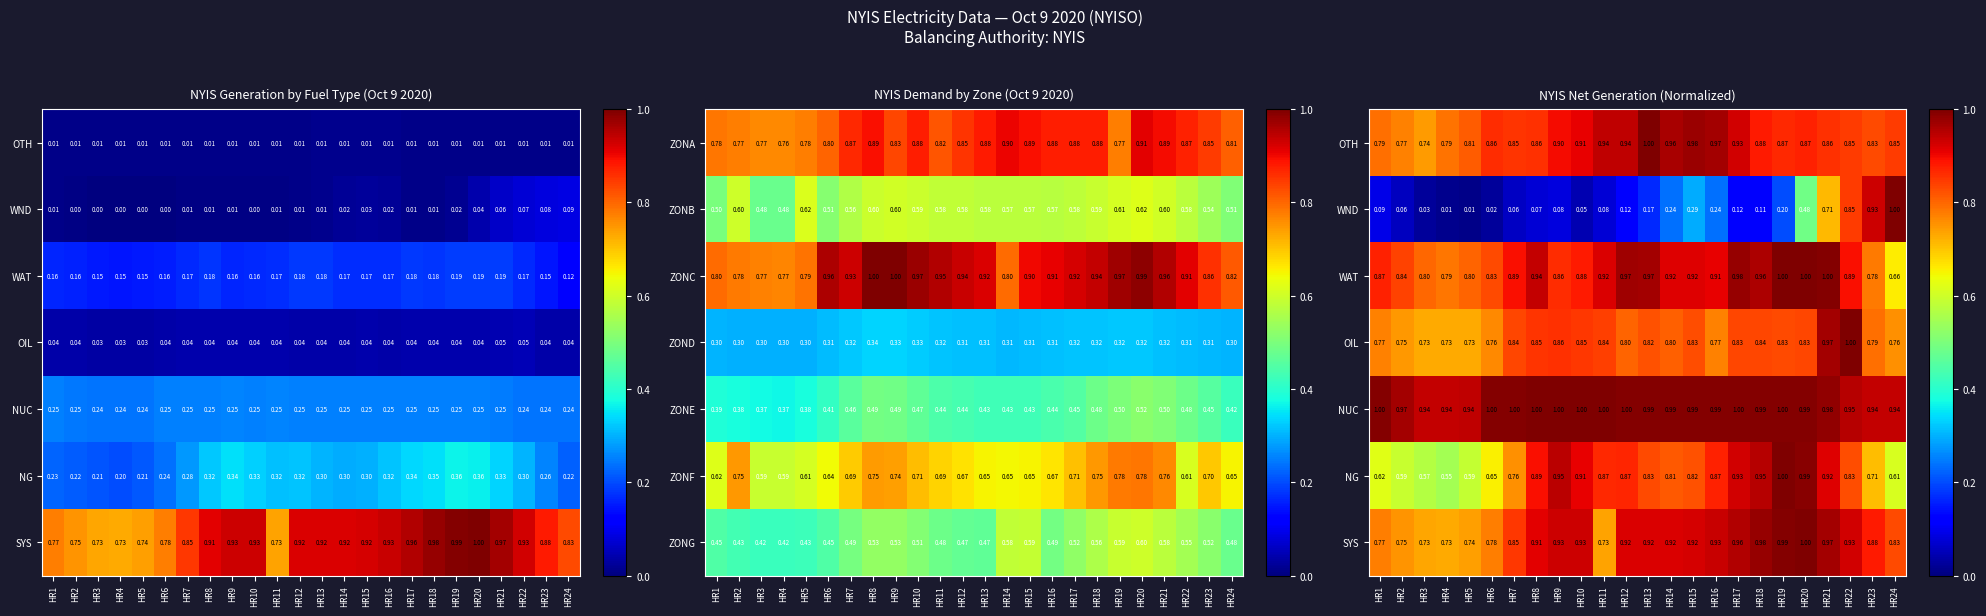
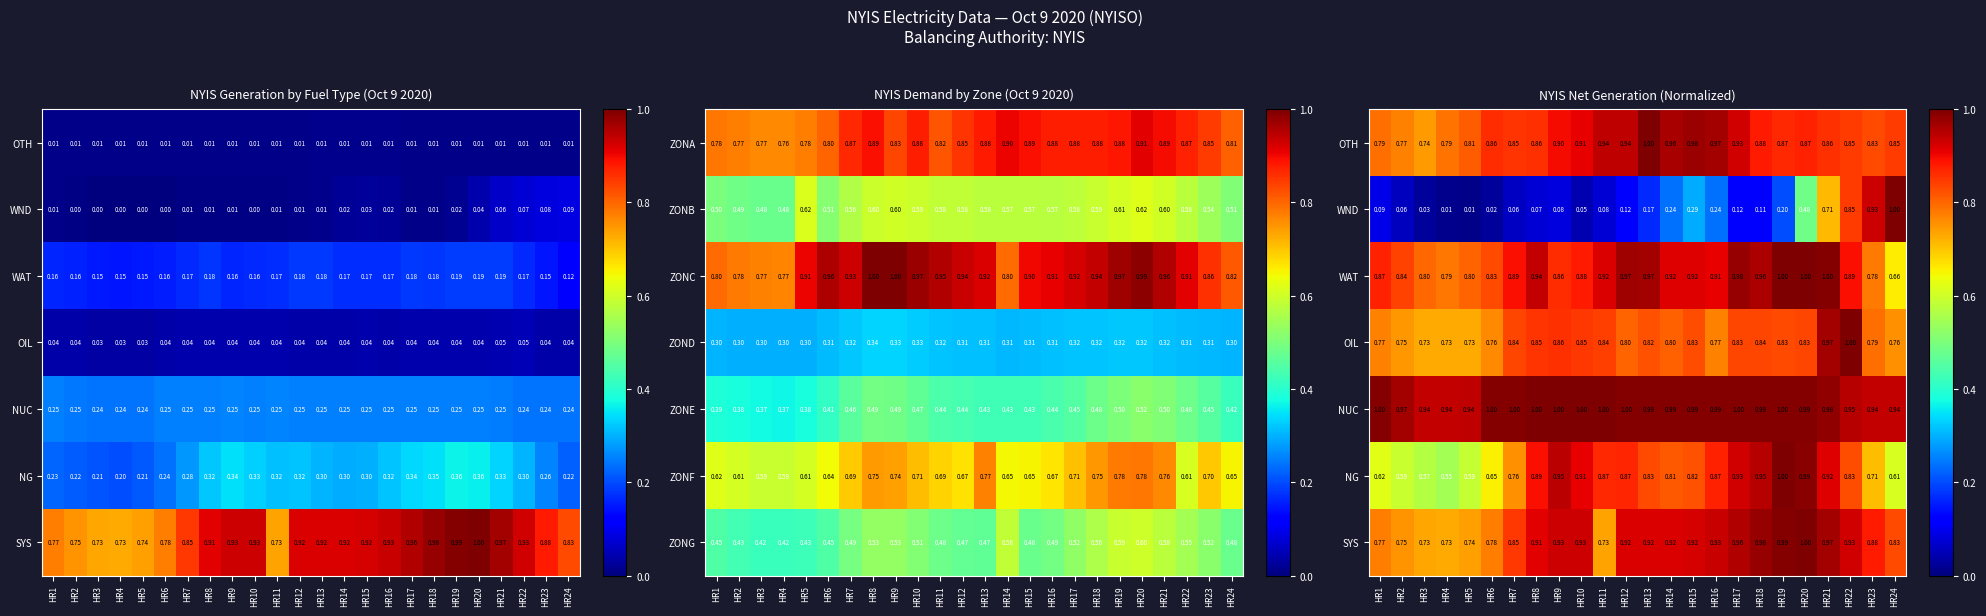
NYIS Demand by Zone (Oct 9 2020), ZONA, HR19: 0.77 -> 0.88
NYIS Demand by Zone (Oct 9 2020), ZONB, HR2: 0.60 -> 0.49
NYIS Demand by Zone (Oct 9 2020), ZONC, HR5: 0.79 -> 0.91
NYIS Demand by Zone (Oct 9 2020), ZONF, HR2: 0.75 -> 0.61
NYIS Demand by Zone (Oct 9 2020), ZONF, HR13: 0.65 -> 0.77
NYIS Demand by Zone (Oct 9 2020), ZONG, HR15: 0.59 -> 0.48
